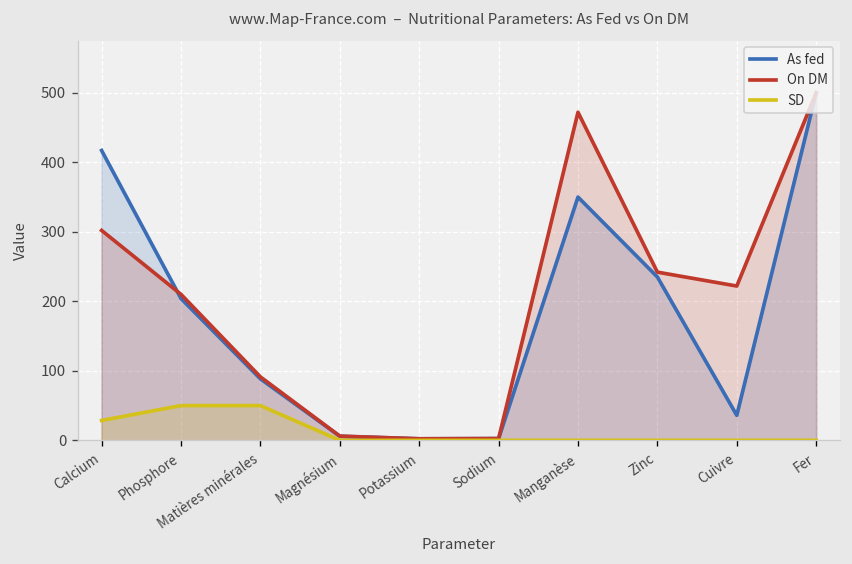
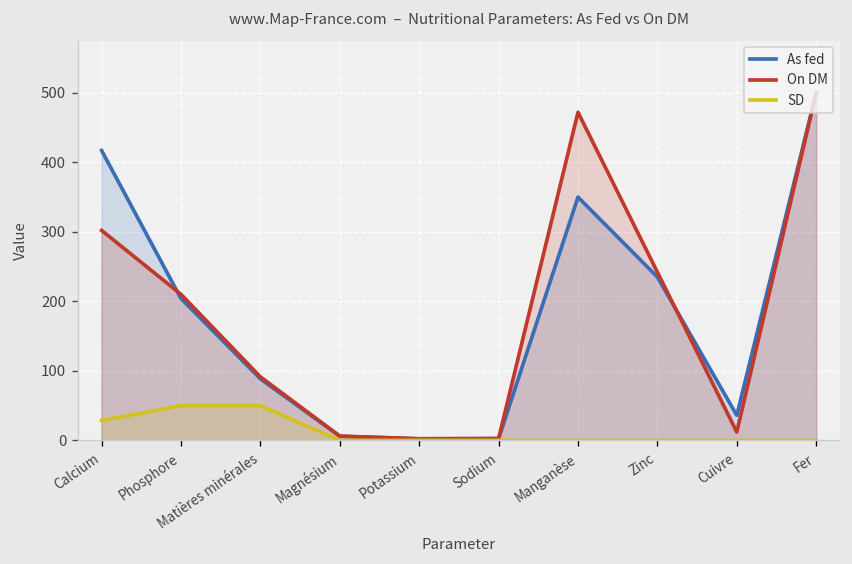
On DM, Cuivre: 220 -> 10
